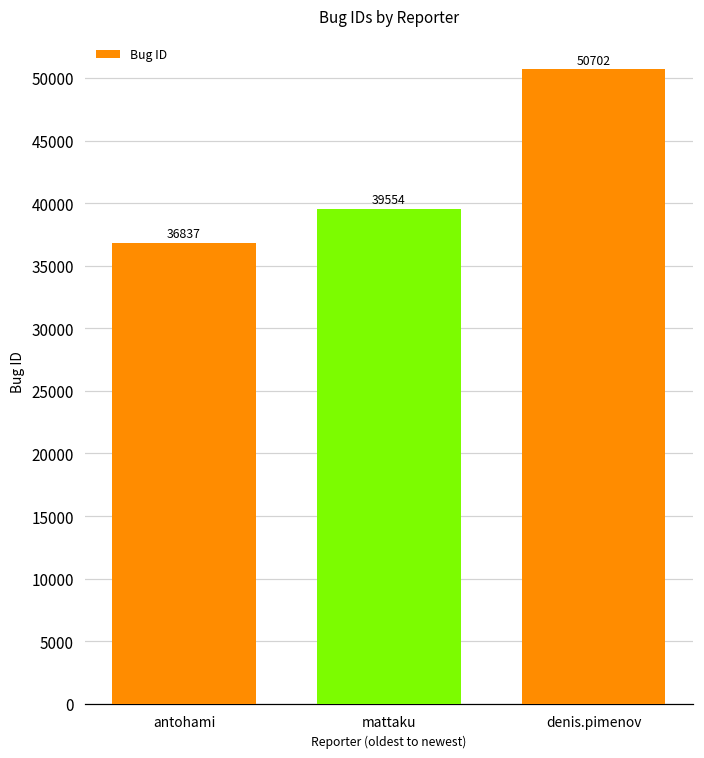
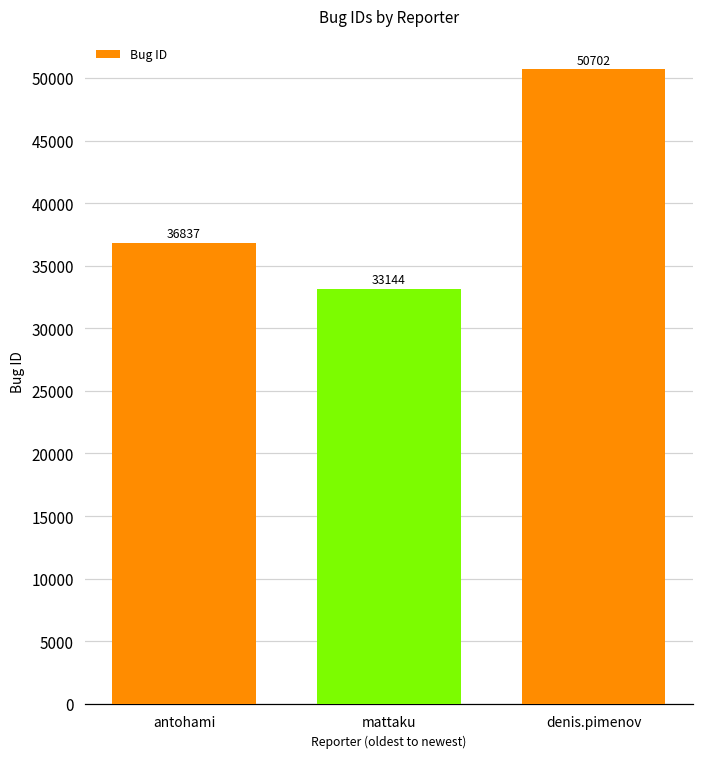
mattaku: 39554 -> 33144
